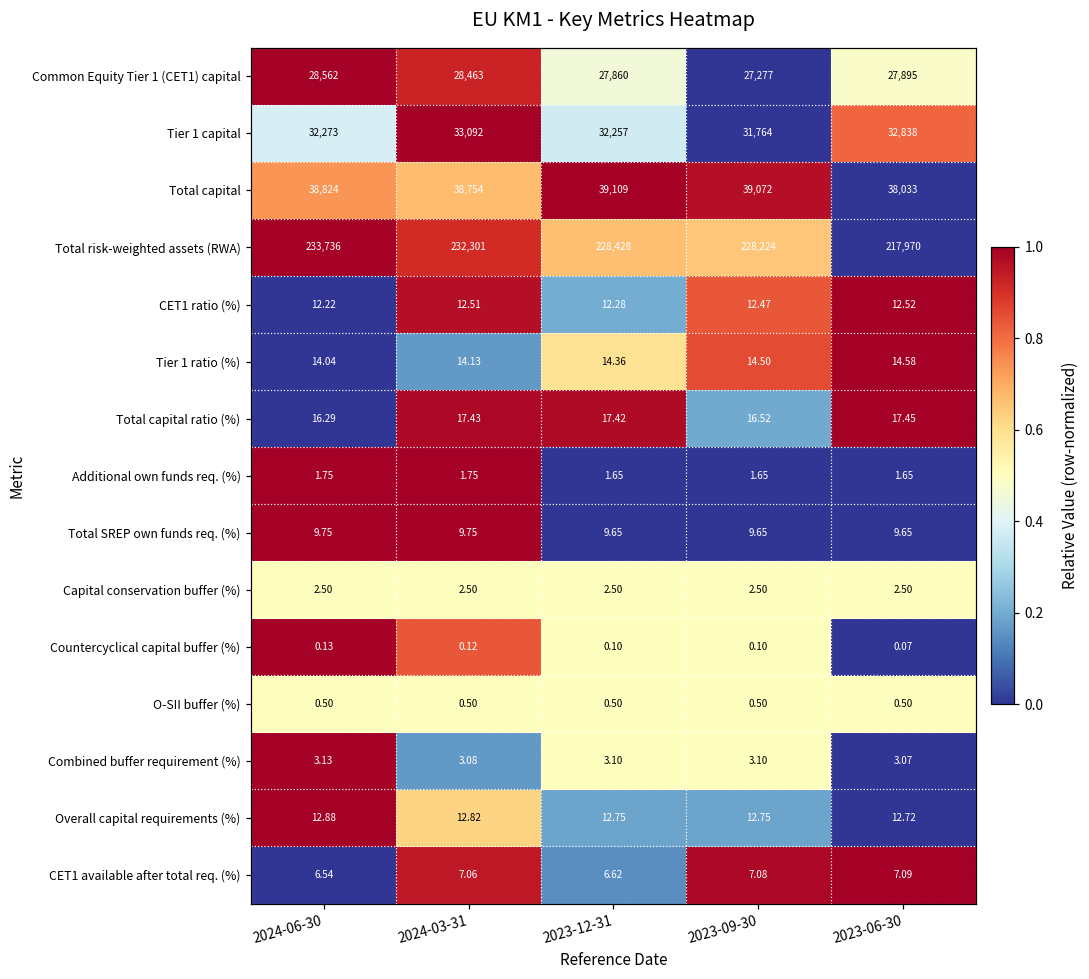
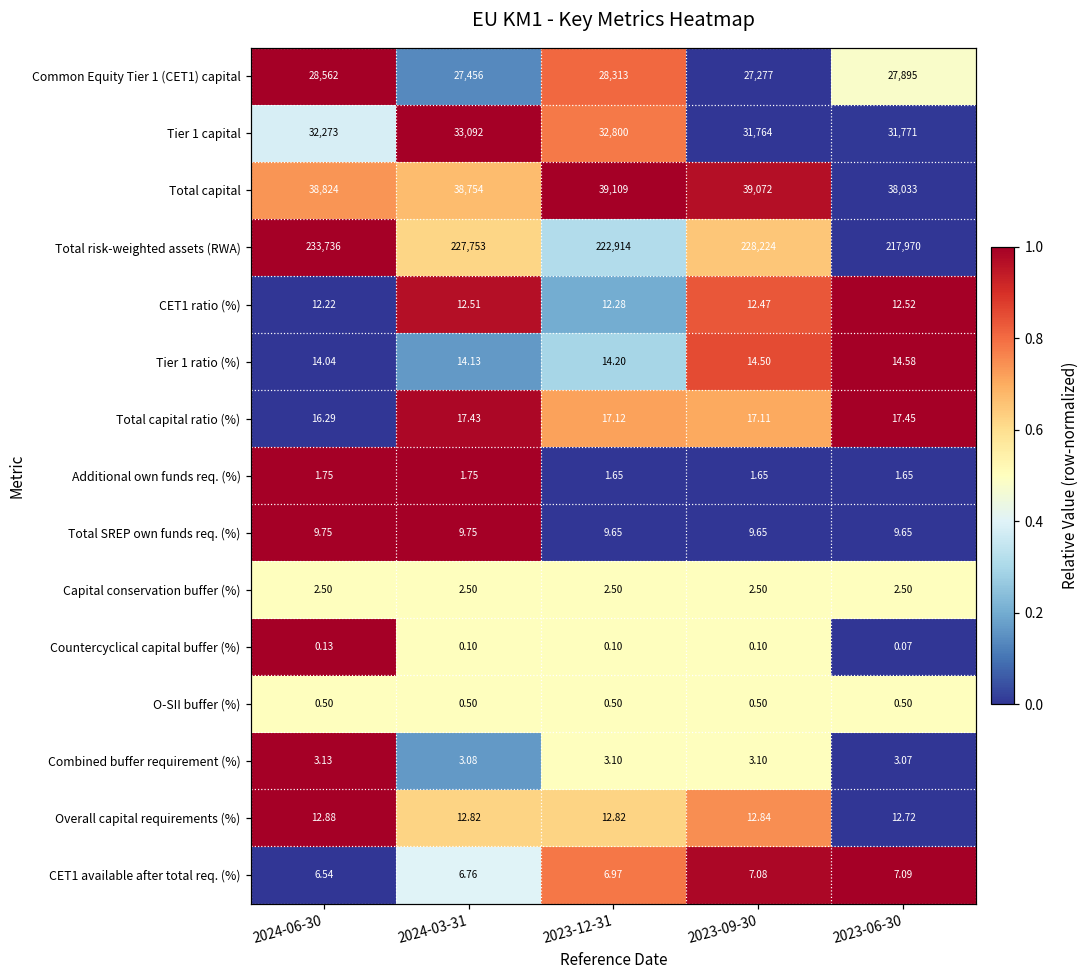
Common Equity Tier 1 (CET1) capital, 2024-03-31: 28,463 -> 27,456
Common Equity Tier 1 (CET1) capital, 2023-12-31: 27,860 -> 28,313
Tier 1 capital, 2023-12-31: 32,257 -> 32,800
Tier 1 capital, 2023-06-30: 32,838 -> 31,771
Total risk-weighted assets (RWA), 2024-03-31: 232,301 -> 227,753
Total risk-weighted assets (RWA), 2023-12-31: 228,428 -> 222,914
Tier 1 ratio (%), 2023-12-31: 14.36 -> 14.20
Total capital ratio (%), 2023-12-31: 17.42 -> 17.12
Total capital ratio (%), 2023-09-30: 16.52 -> 17.11
Countercyclical capital buffer (%), 2024-03-31: 0.12 -> 0.10
Overall capital requirements (%), 2023-12-31: 12.75 -> 12.82
Overall capital requirements (%), 2023-09-30: 12.75 -> 12.84
CET1 available after total req. (%), 2024-03-31: 7.06 -> 6.76
CET1 available after total req. (%), 2023-12-31: 6.62 -> 6.97
